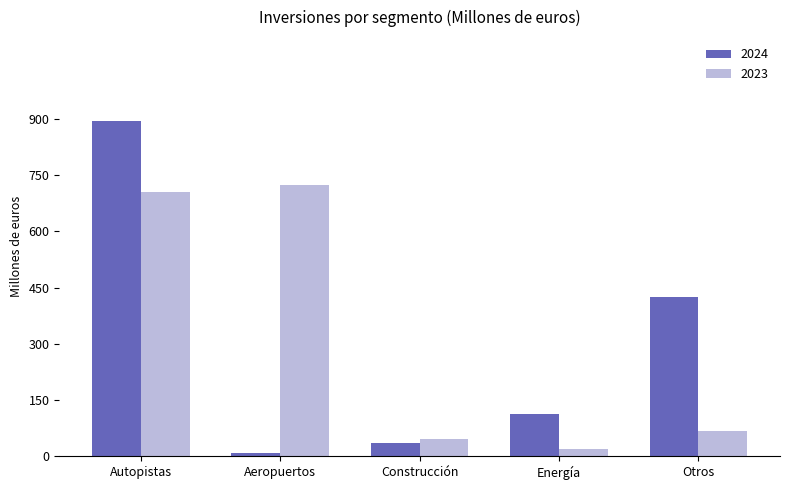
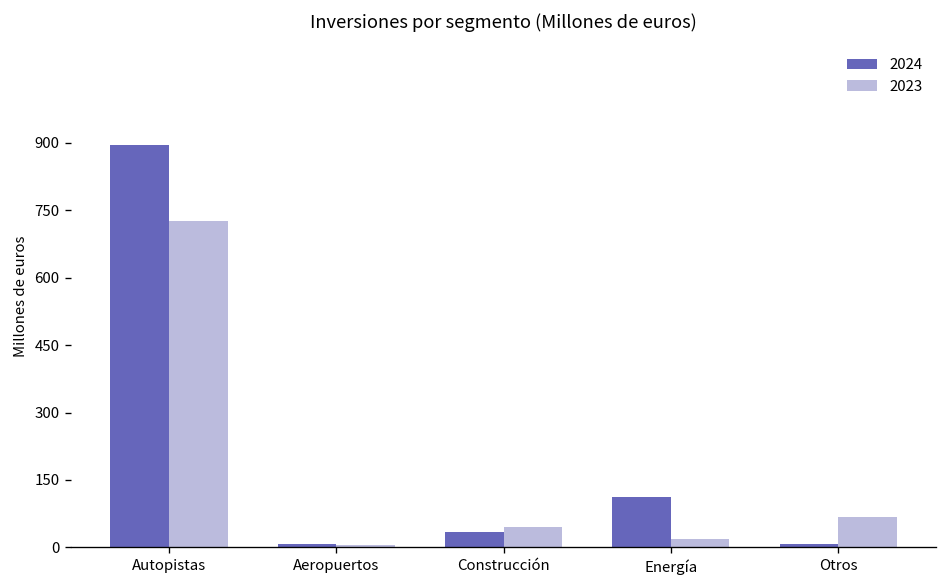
2023, Autopistas: 700 -> 730
2023, Aeropuertos: 720 -> 10
2024, Otros: 430 -> 10
